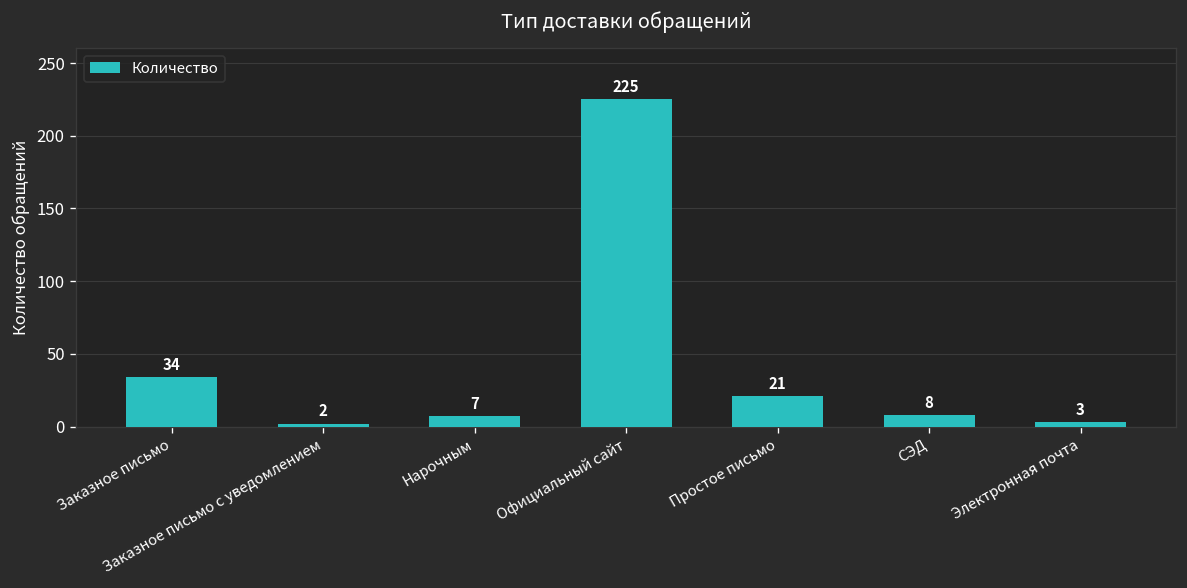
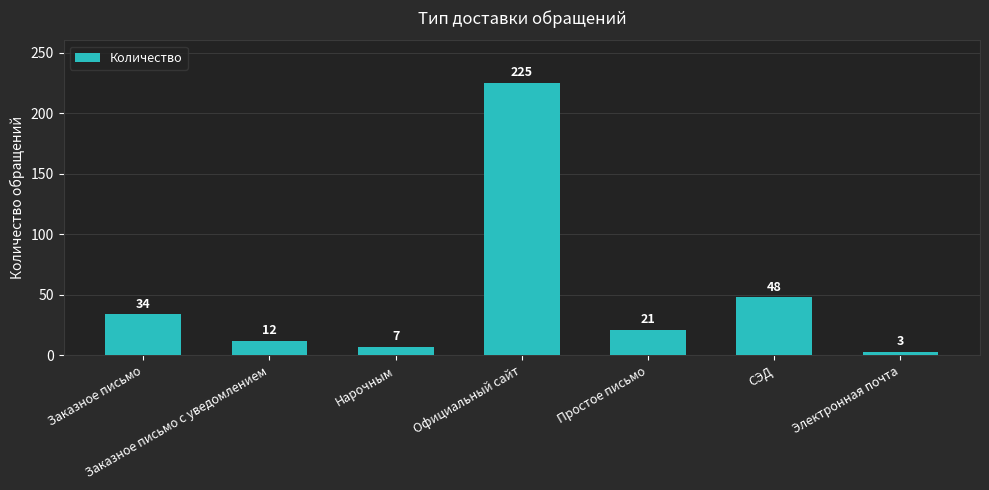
Заказное письмо с уведомлением: 2 -> 12
СЭД: 8 -> 48
